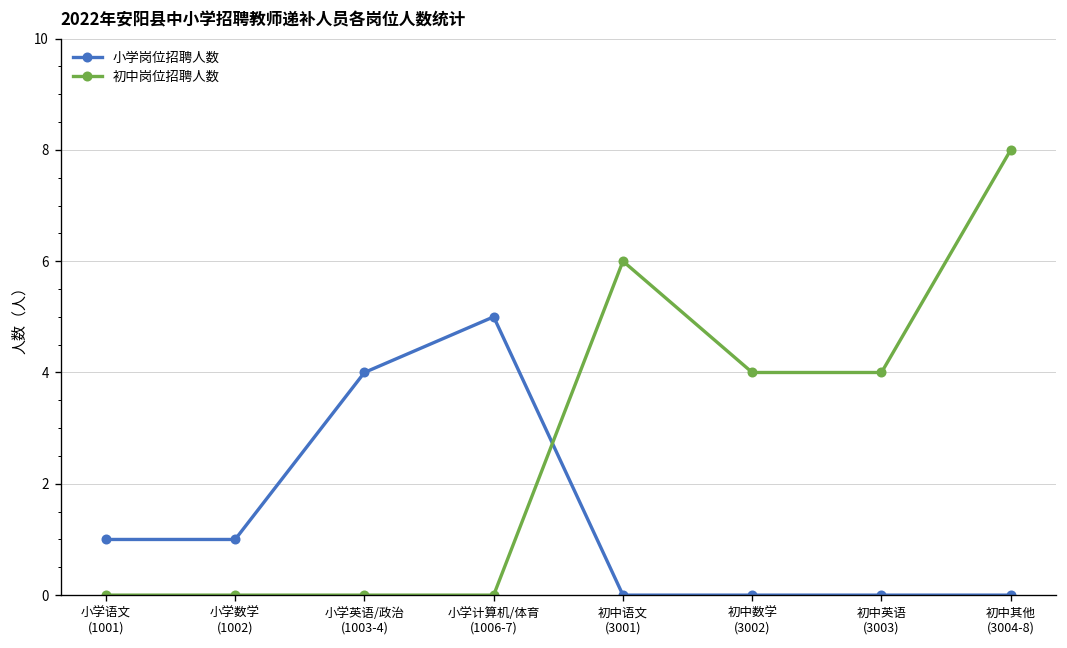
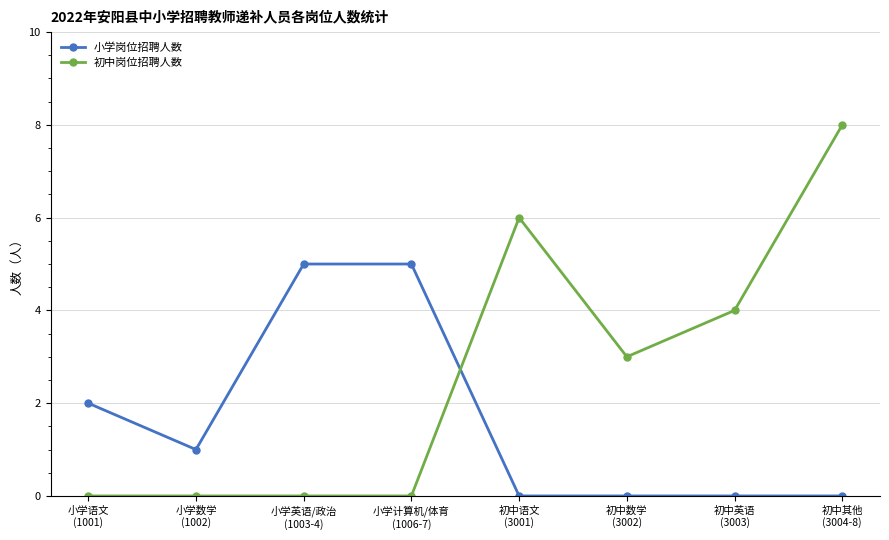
小学岗位招聘人数, 小学语文 (1001): 1 -> 2
小学岗位招聘人数, 小学英语/政治 (1003-4): 4 -> 5
初中岗位招聘人数, 初中数学 (3002): 4 -> 3
